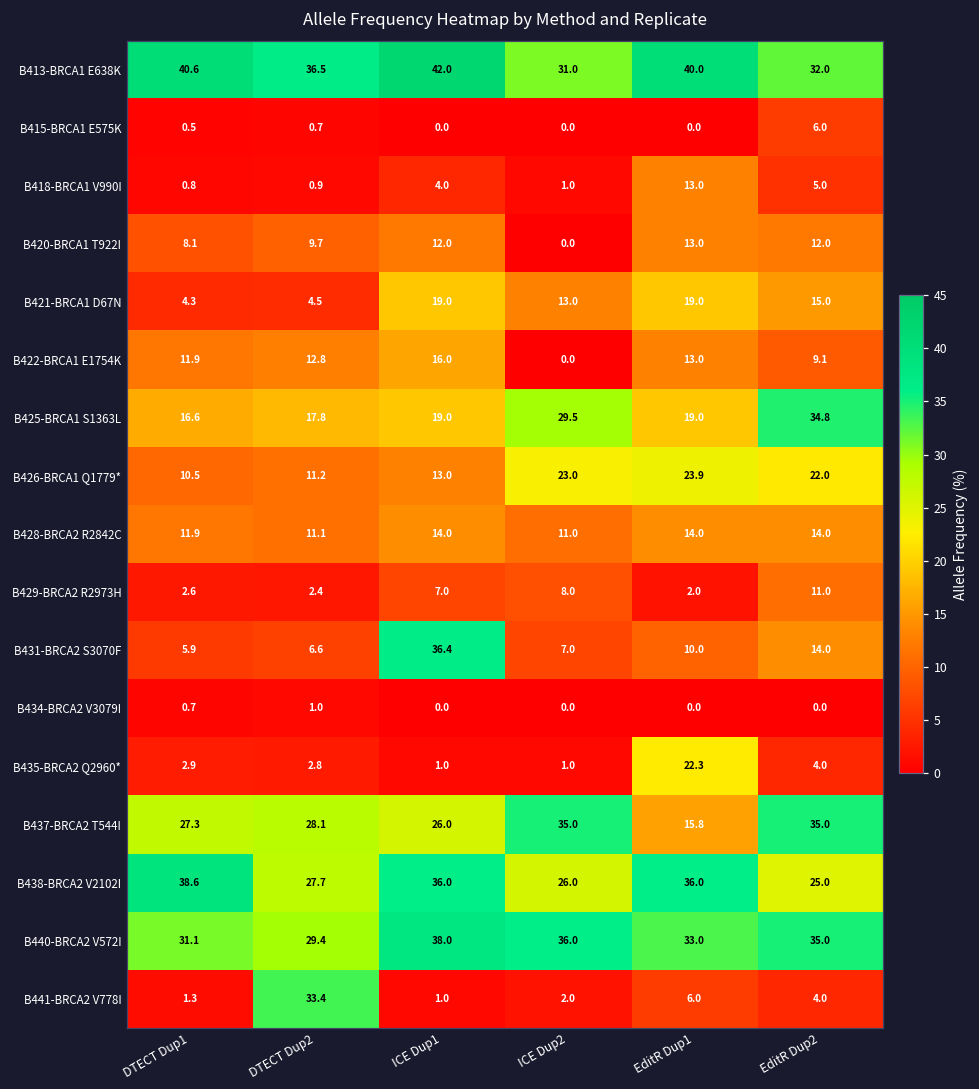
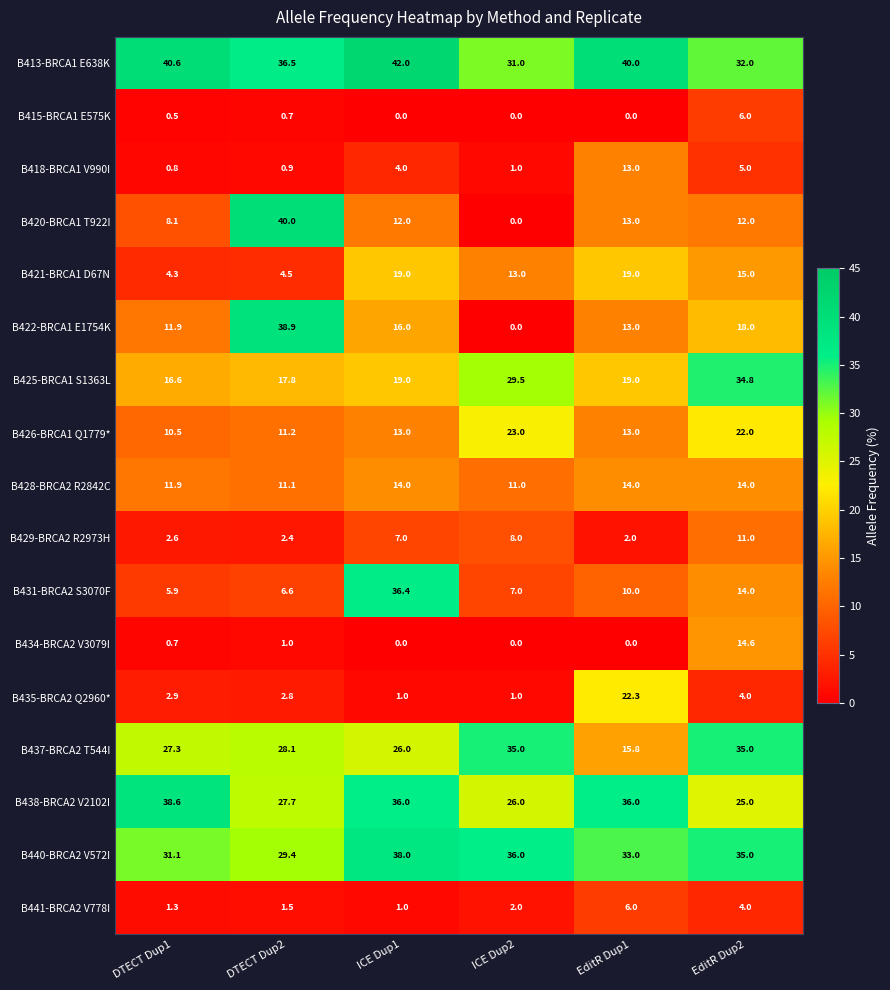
B420-BRCA1 T922I, DTECT Dup2: 9.7 -> 40.0
B422-BRCA1 E1754K, DTECT Dup2: 12.8 -> 38.9
B422-BRCA1 E1754K, EditR Dup2: 9.1 -> 18.0
B426-BRCA1 Q1779*, EditR Dup1: 23.9 -> 13.0
B434-BRCA2 V3079I, EditR Dup2: 0.0 -> 14.6
B441-BRCA2 V778I, DTECT Dup2: 33.4 -> 1.5
